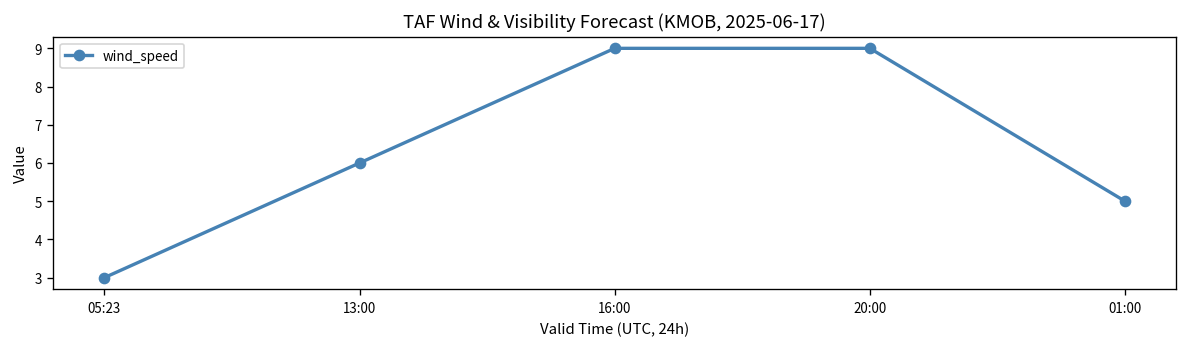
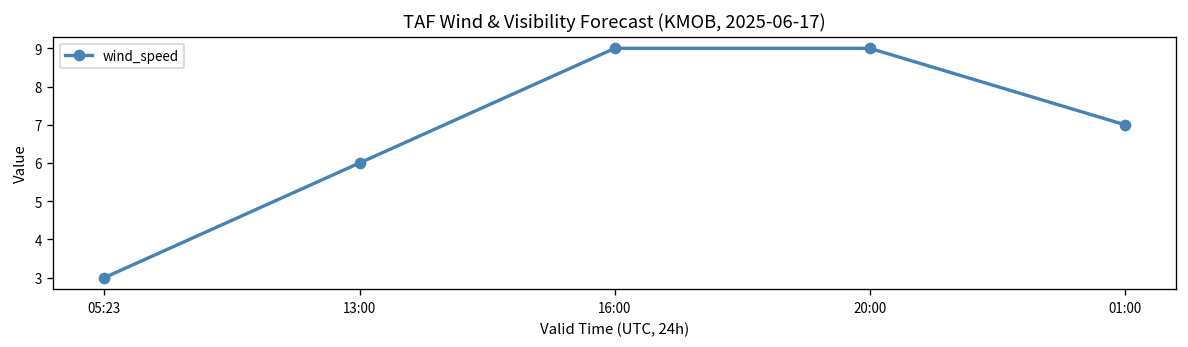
01:00: 5 -> 7
